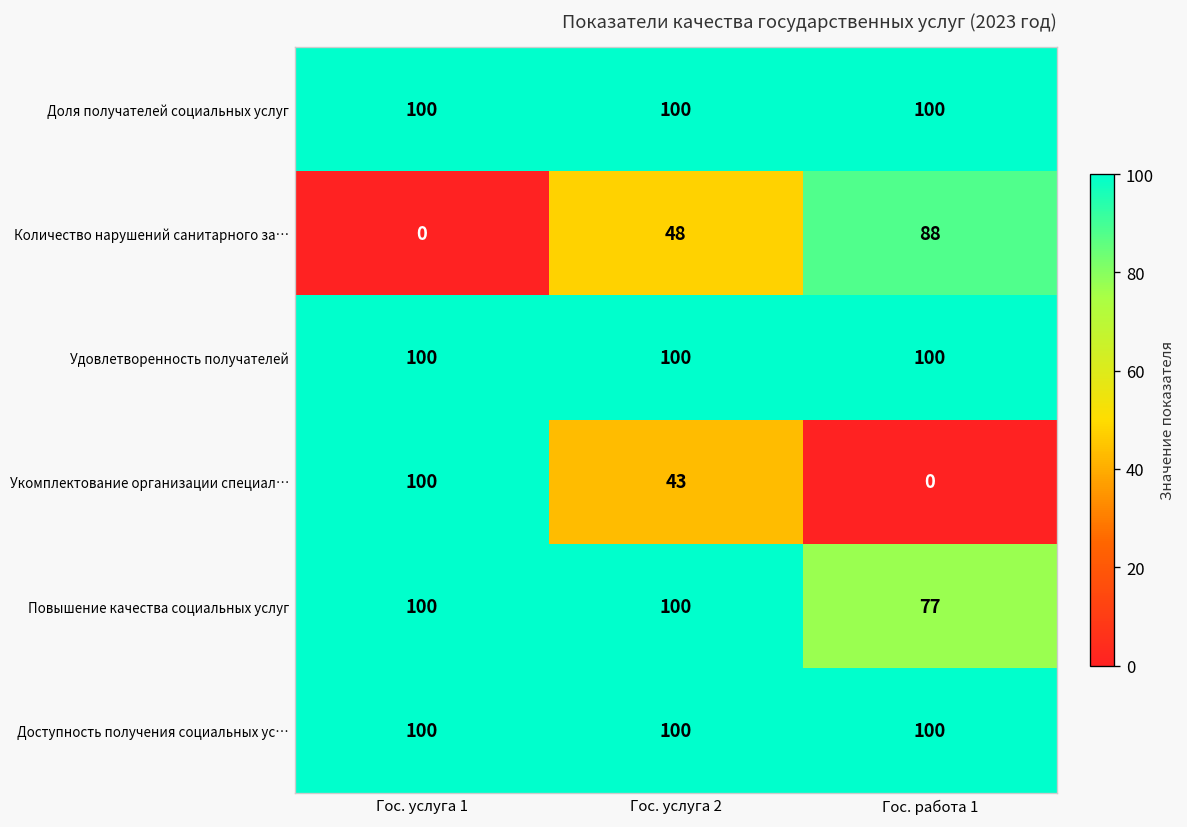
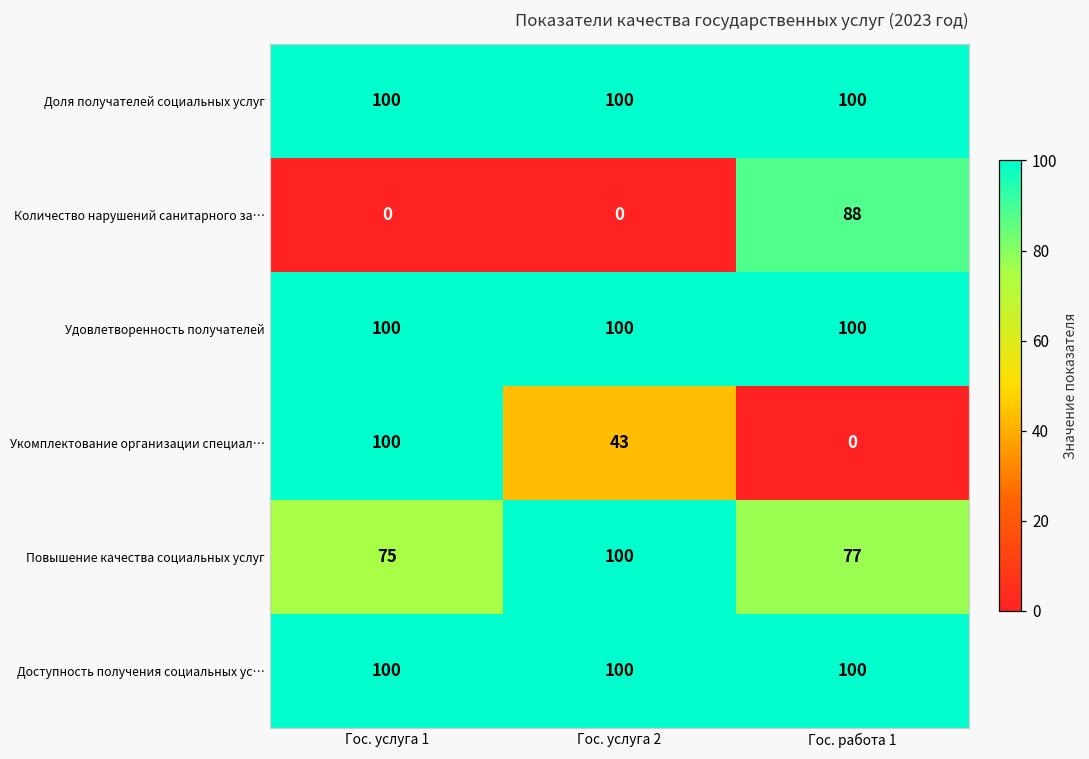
Количество нарушений санитарного за…, Гос. услуга 2: 48 -> 0
Повышение качества социальных услуг, Гос. услуга 1: 100 -> 75
